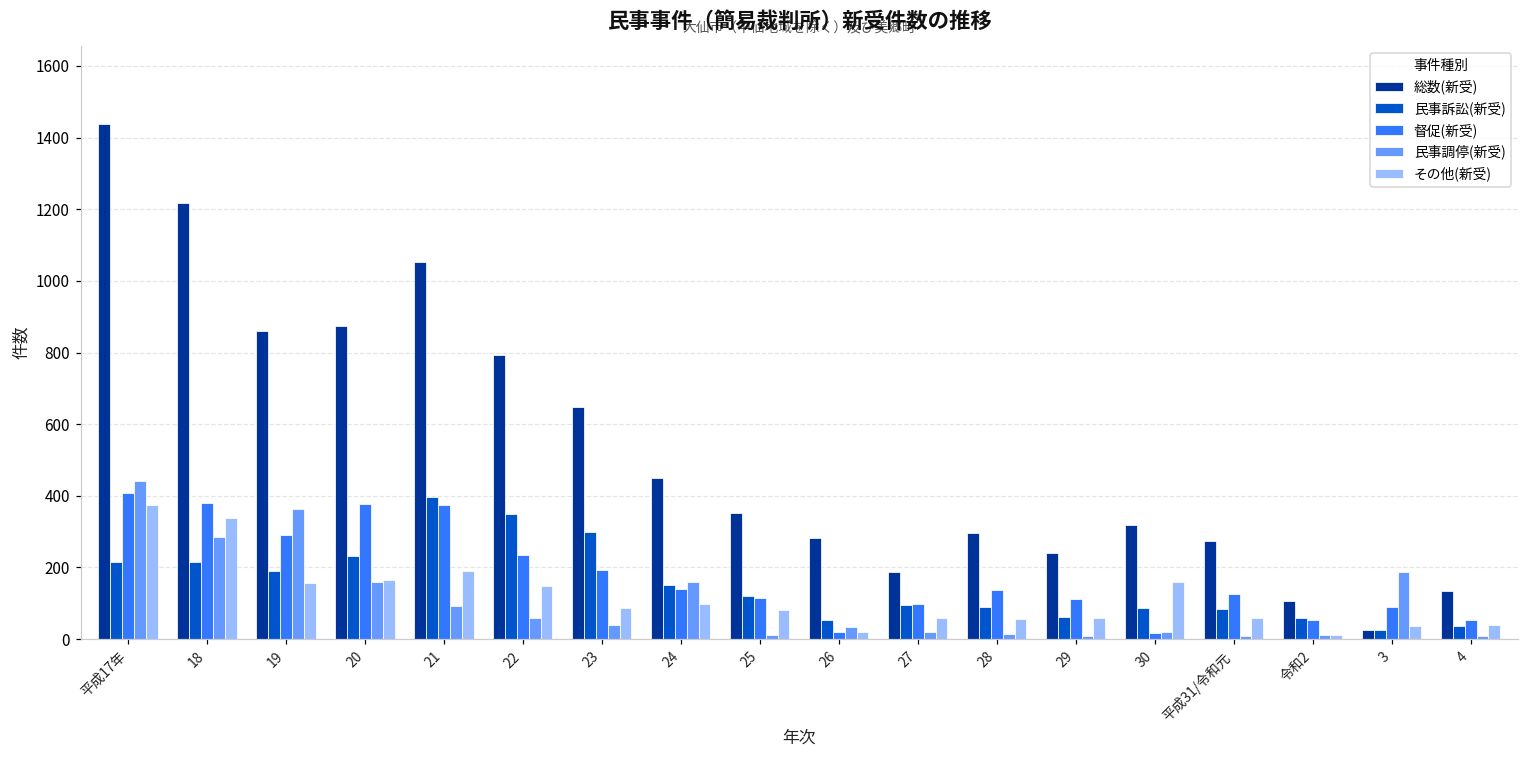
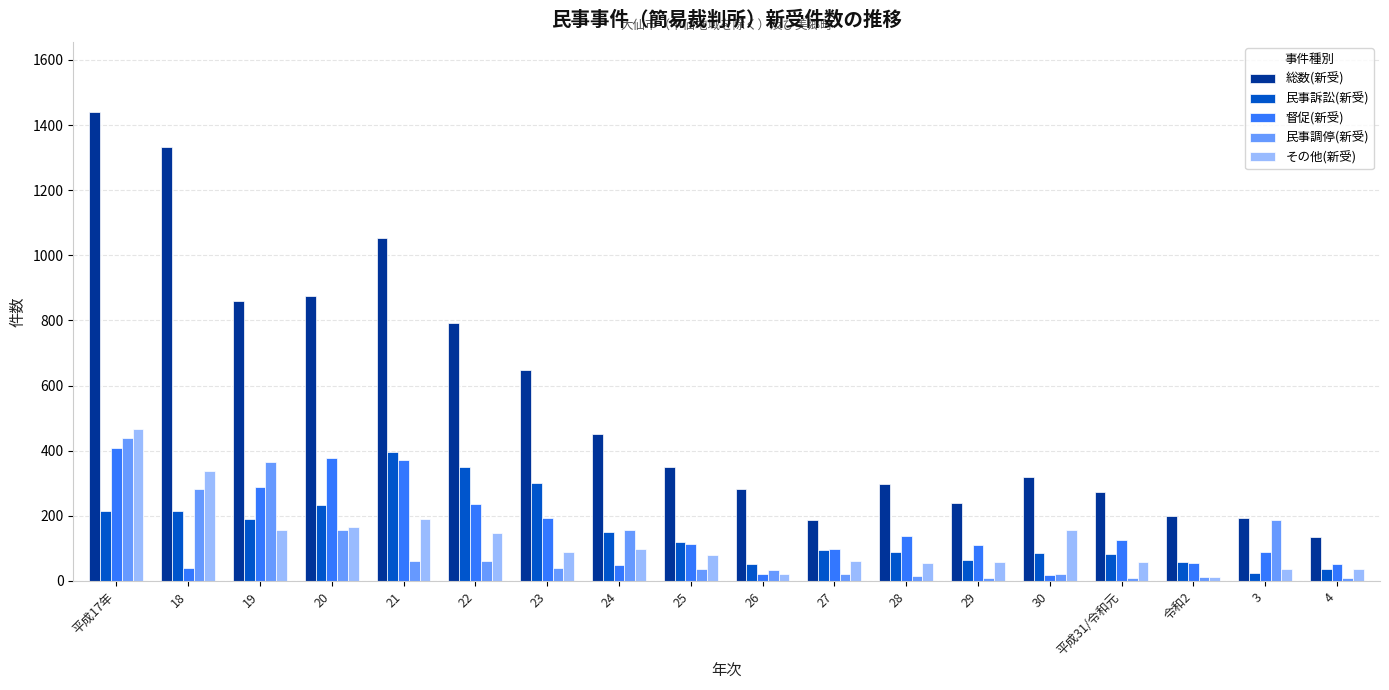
その他(新受), 平成17年: 380 -> 470
総数(新受), 18: 1220 -> 1330
督促(新受), 18: 380 -> 40
民事調停(新受), 21: 90 -> 60
督促(新受), 24: 140 -> 50
民事調停(新受), 25: 10 -> 40
総数(新受), 令和2: 110 -> 200
総数(新受), 3: 20 -> 190
